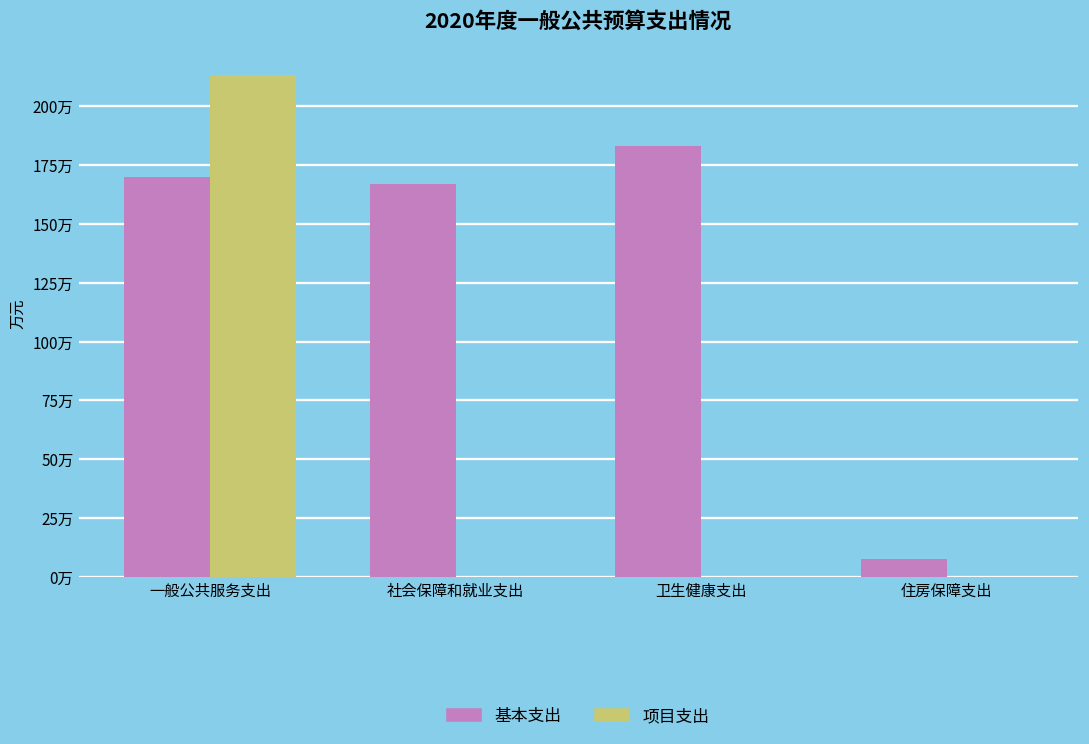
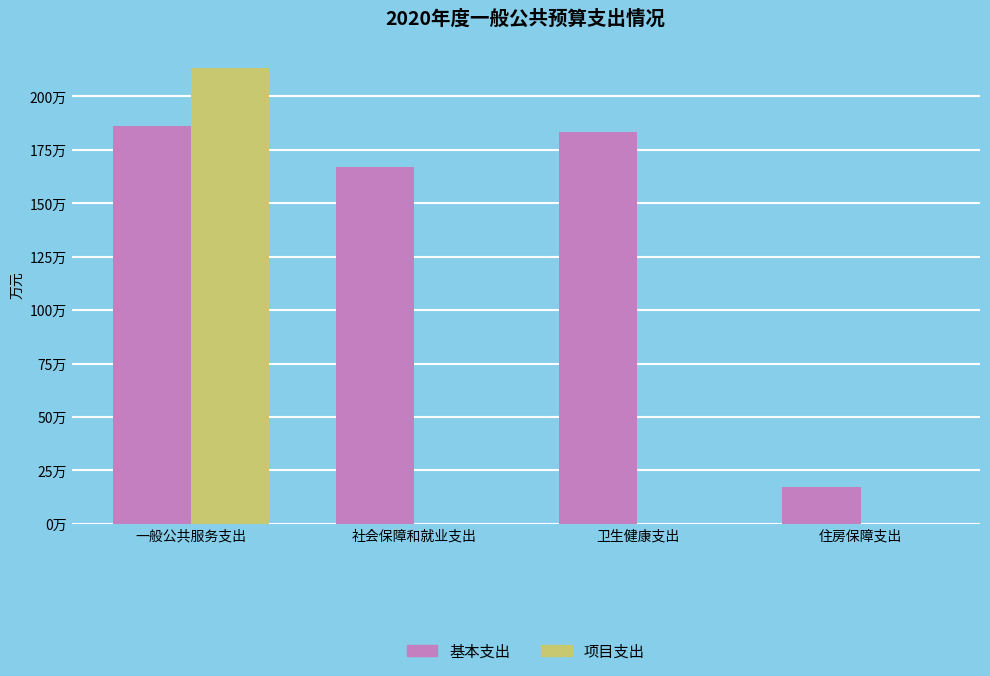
基本支出, 一般公共服务支出: 170万 -> 186万
基本支出, 住房保障支出: 8万 -> 17万
